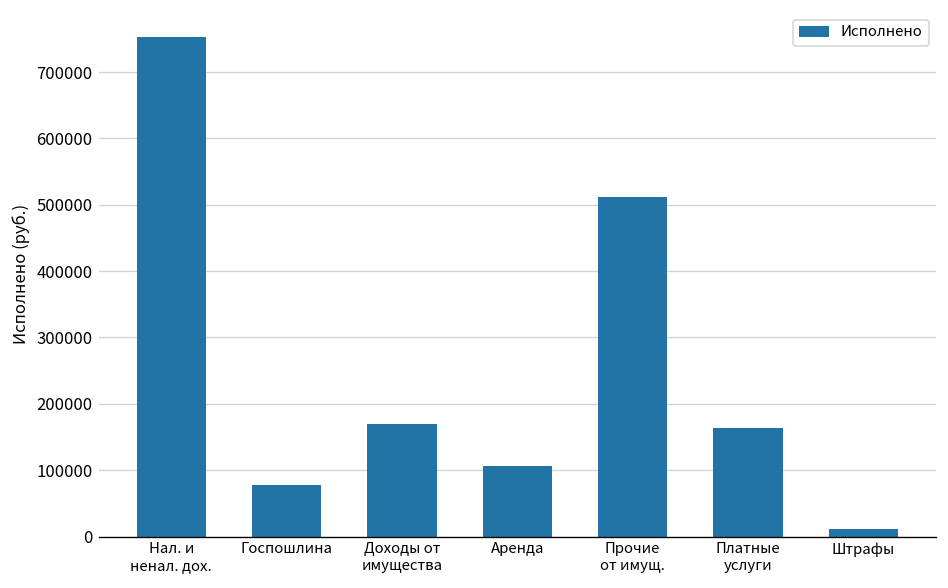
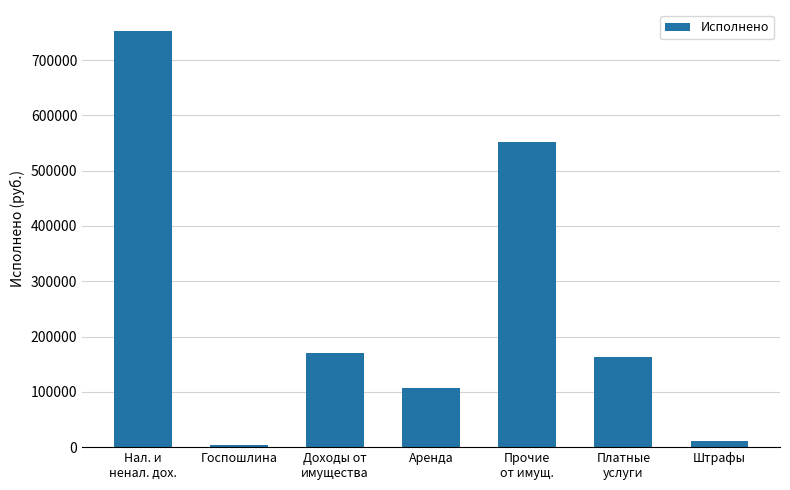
Госпошлина: 80000 -> 0
Прочие от имущ.: 510000 -> 550000
